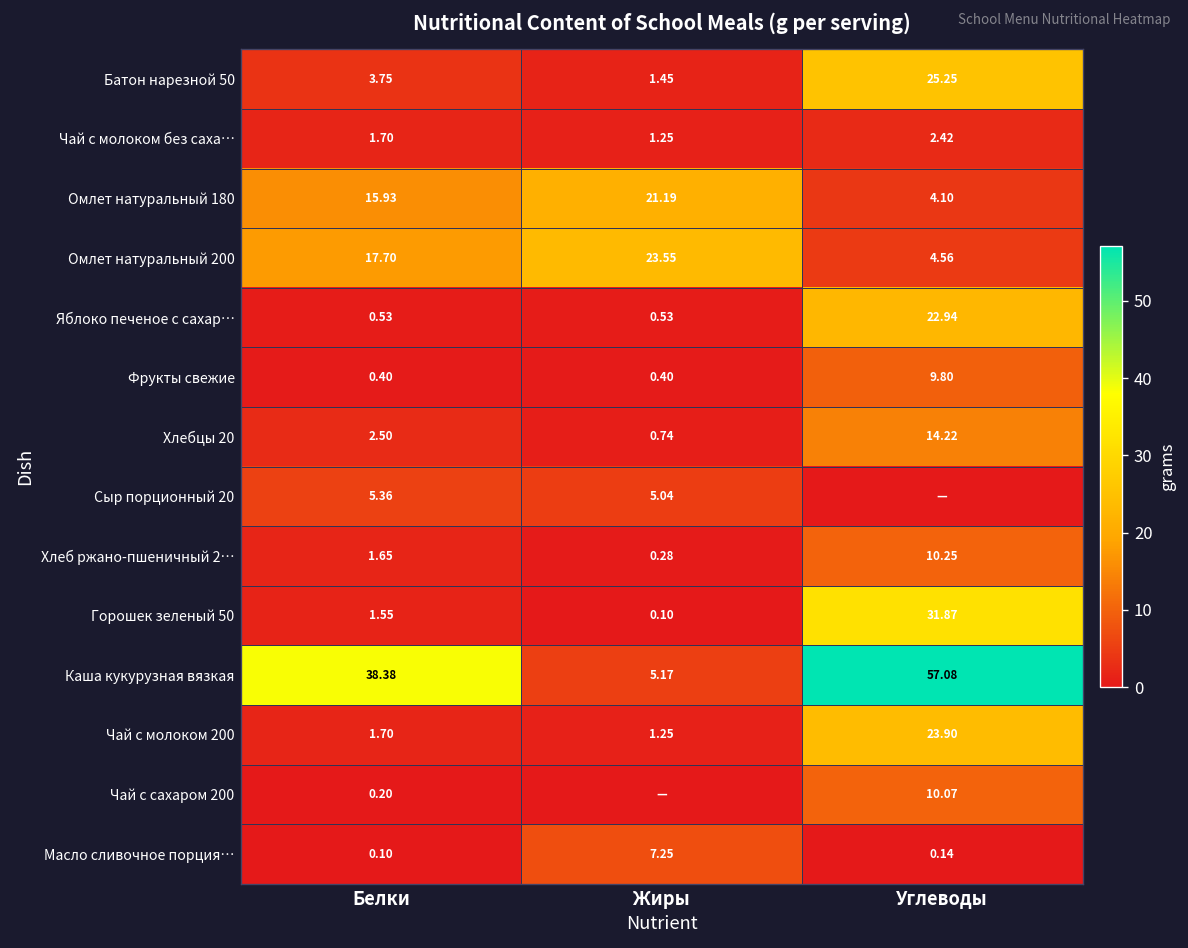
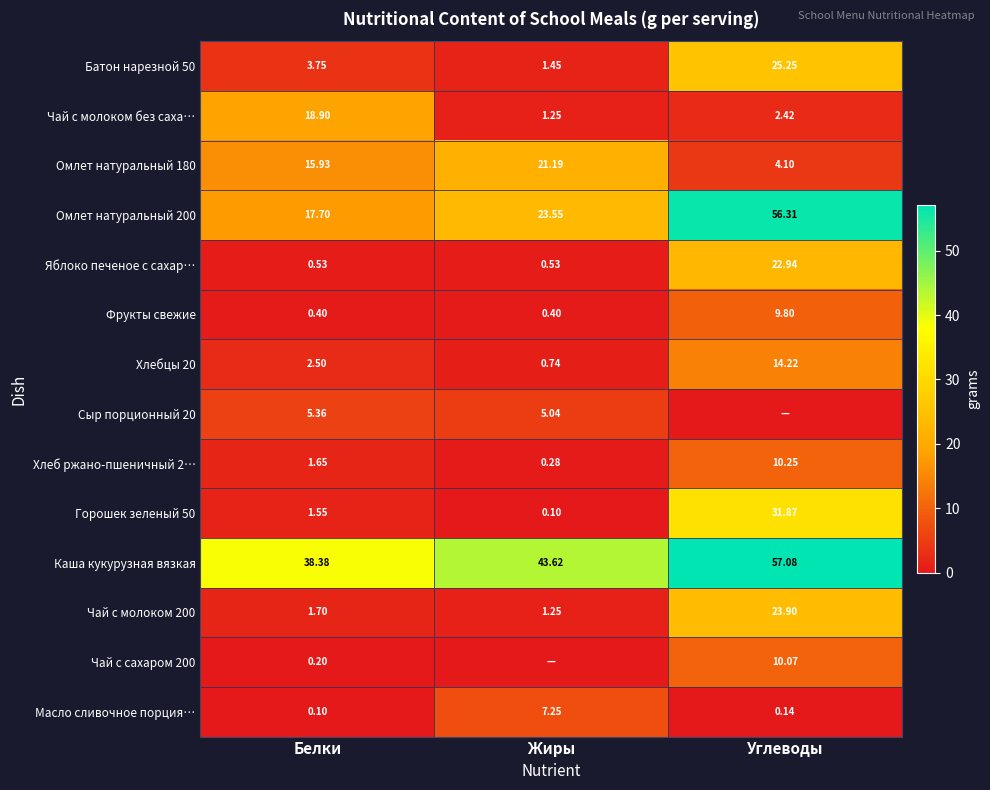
Чай с молоком без саха…, Белки: 1.70 -> 18.90
Омлет натуральный 200, Углеводы: 4.56 -> 56.31
Каша кукурузная вязкая, Жиры: 5.17 -> 43.62
